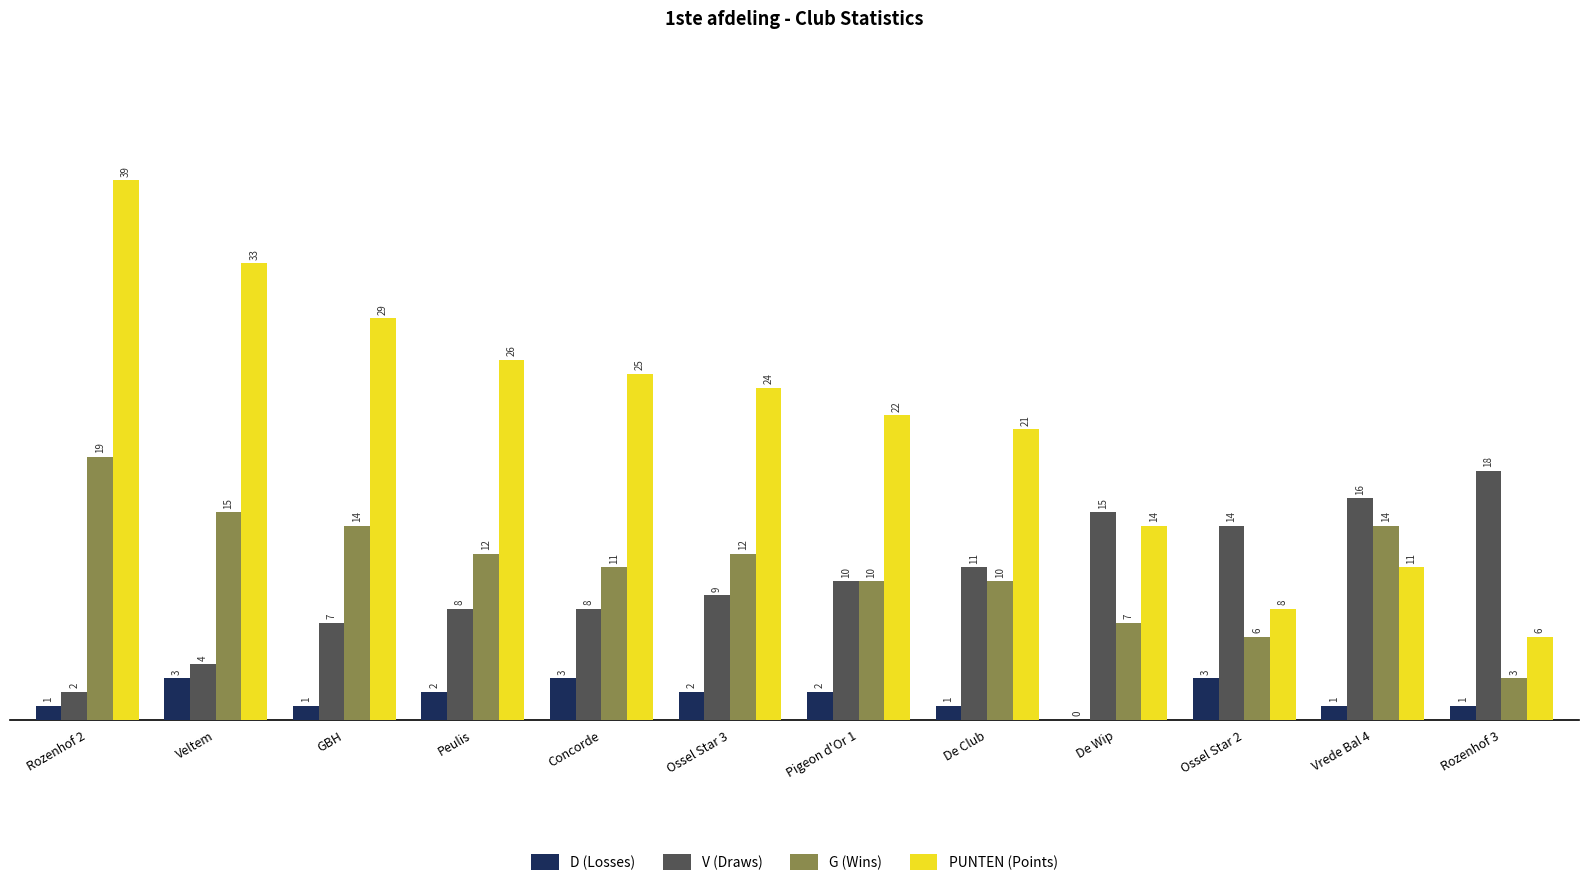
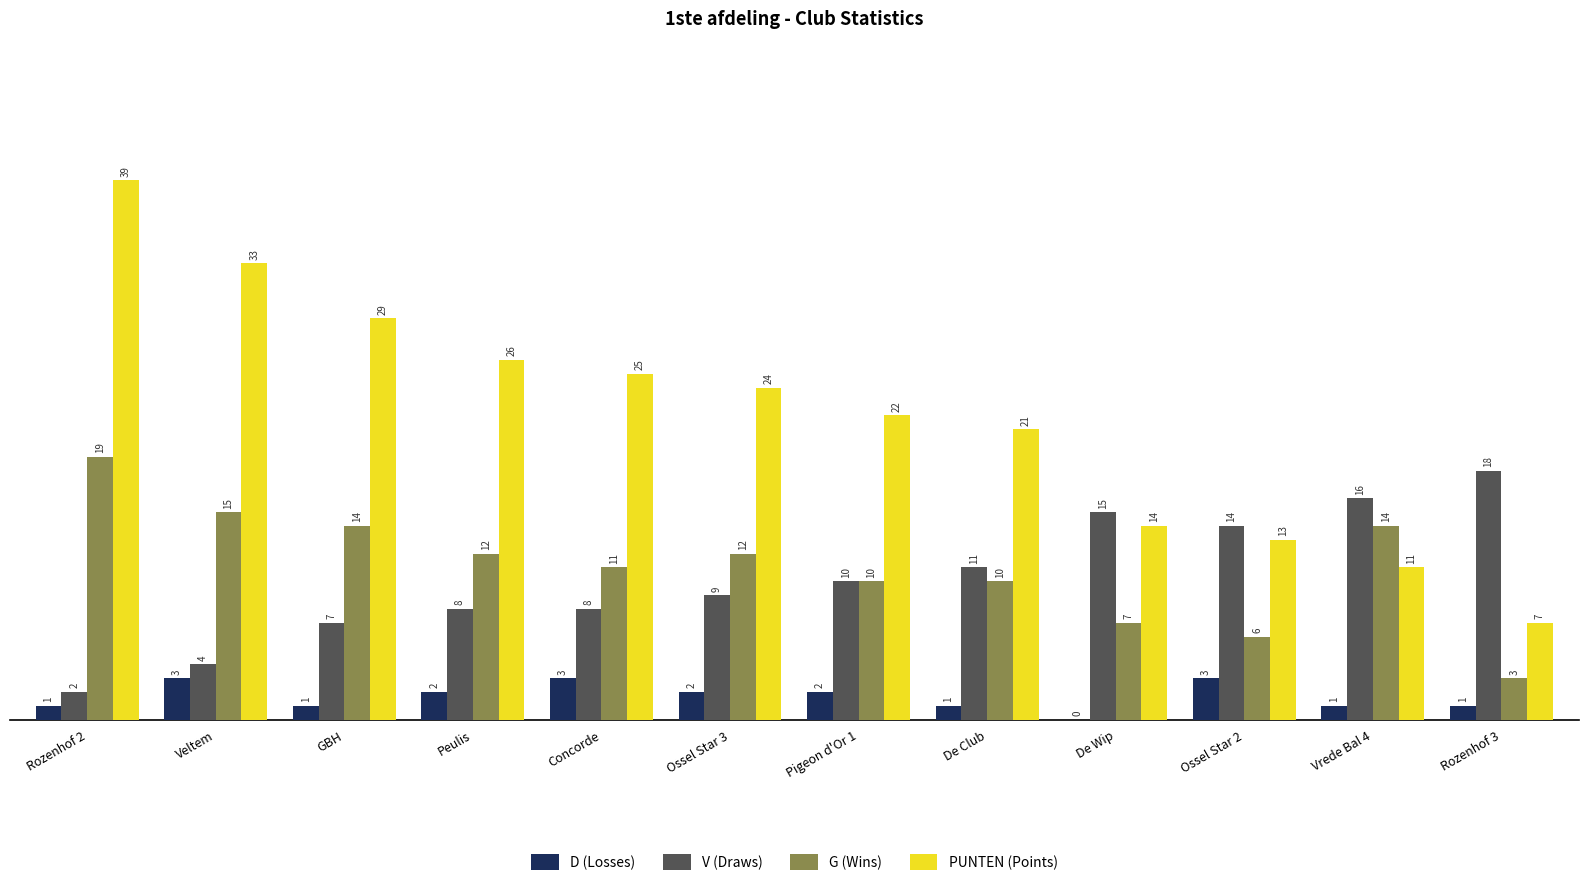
PUNTEN (Points), Ossel Star 2: 8 -> 13
PUNTEN (Points), Rozenhof 3: 6 -> 7
